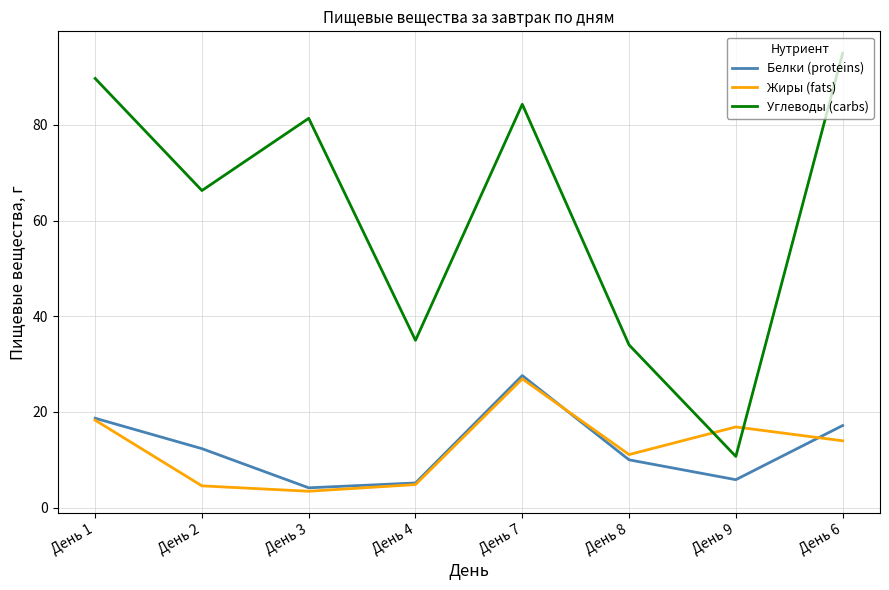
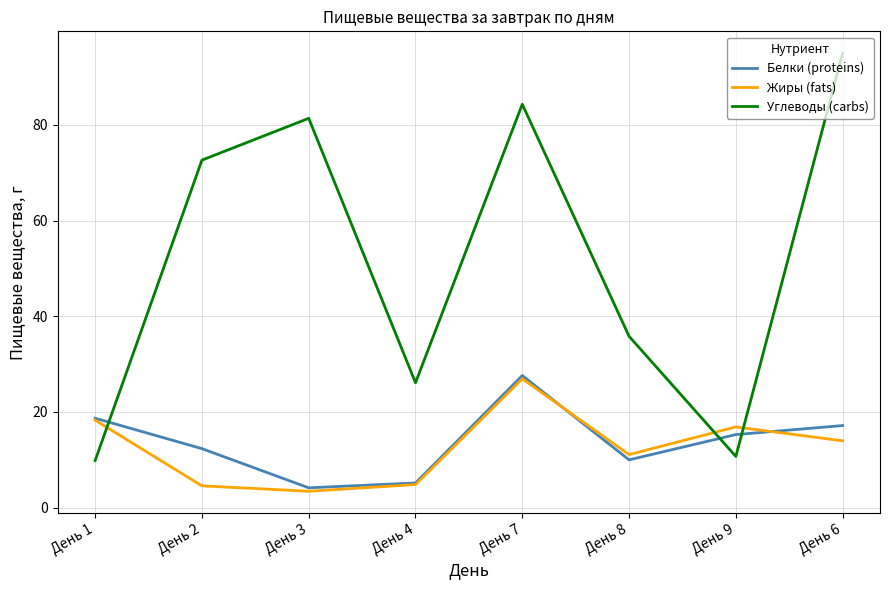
Углеводы (carbs), День 1: 90 -> 10
Углеводы (carbs), День 2: 66 -> 73
Углеводы (carbs), День 4: 35 -> 26
Углеводы (carbs), День 8: 34 -> 36
Белки (proteins), День 9: 6 -> 15
